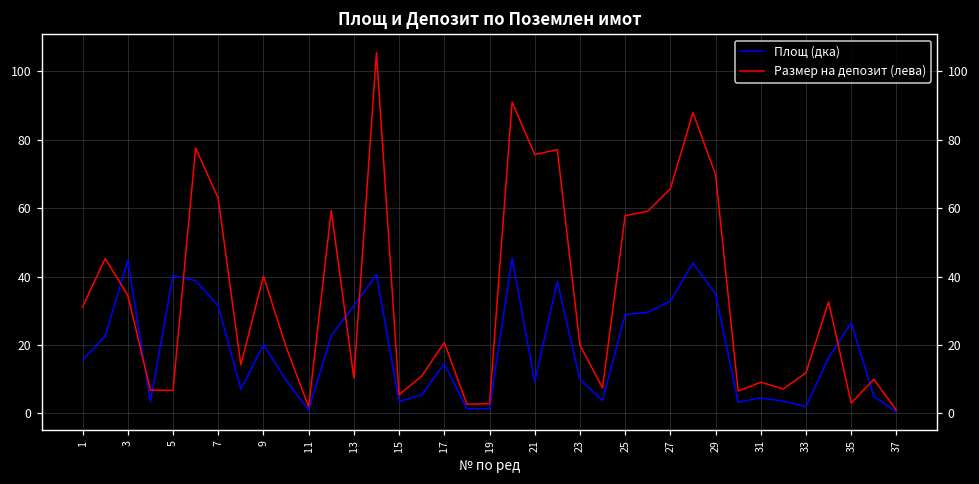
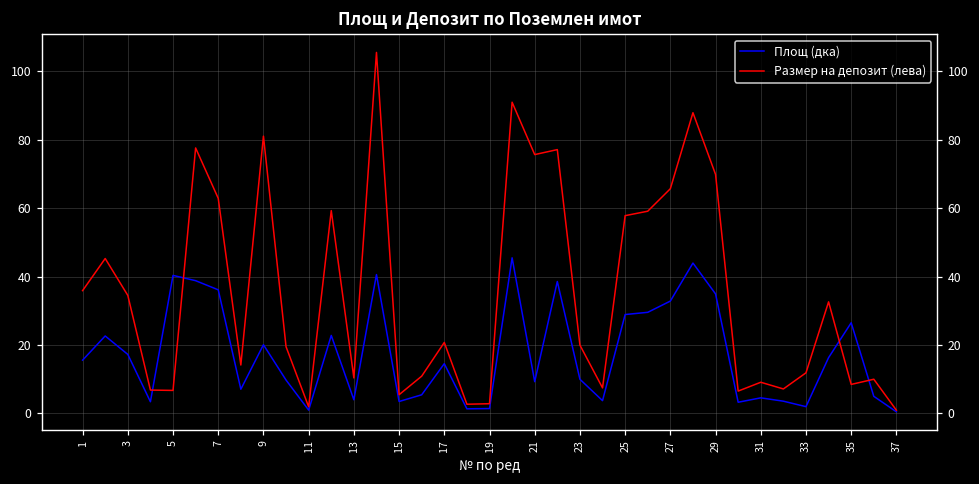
Размер на депозит (лева), 1: 31 -> 36
Площ (дка), 3: 45 -> 17
Площ (дка), 7: 31 -> 36
Размер на депозит (лева), 9: 40 -> 81
Площ (дка), 13: 31 -> 4
Размер на депозит (лева), 35: 3 -> 8
